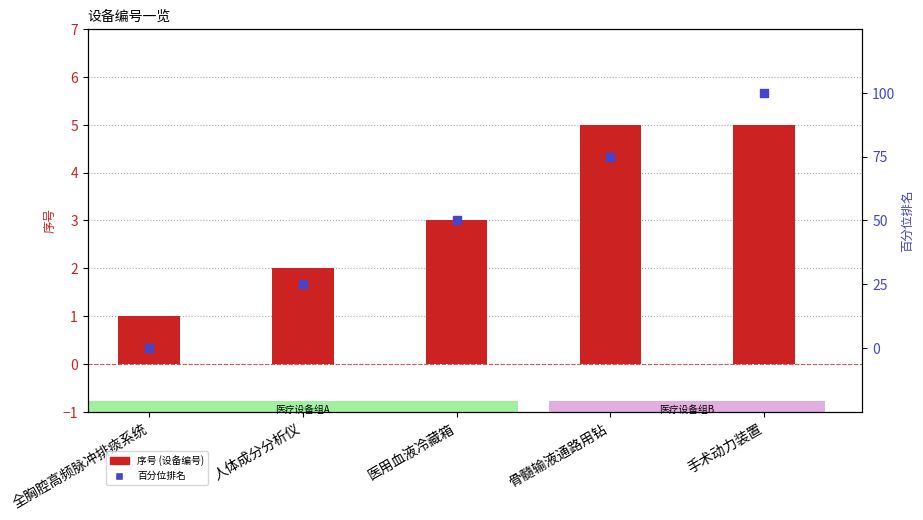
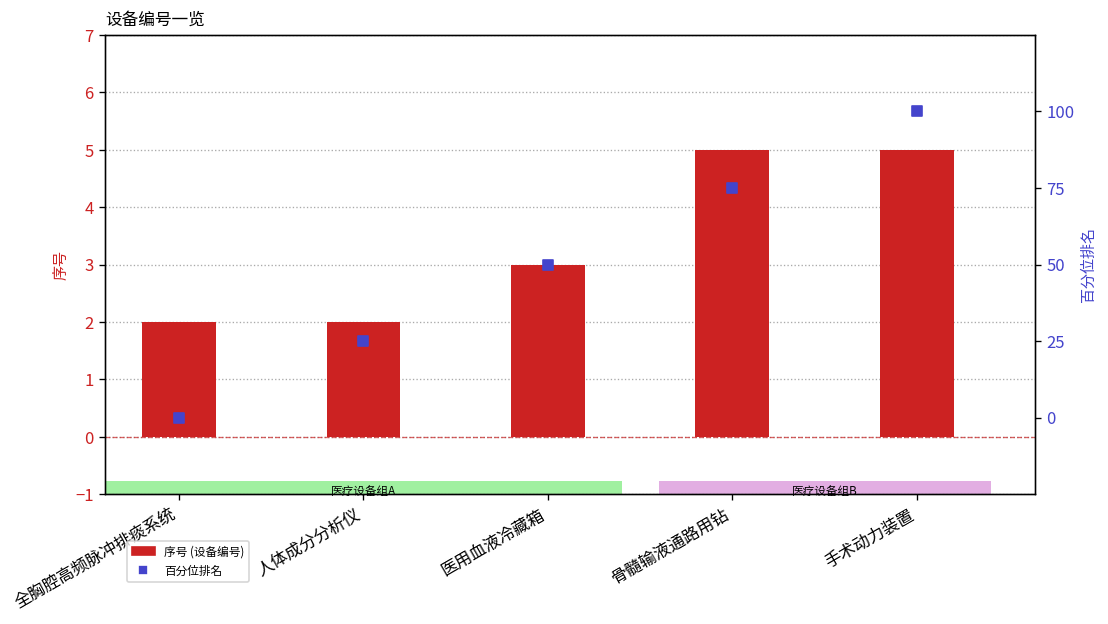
序号 (设备编号), 全胸腔高频脉冲排痰系统: 1 -> 2
